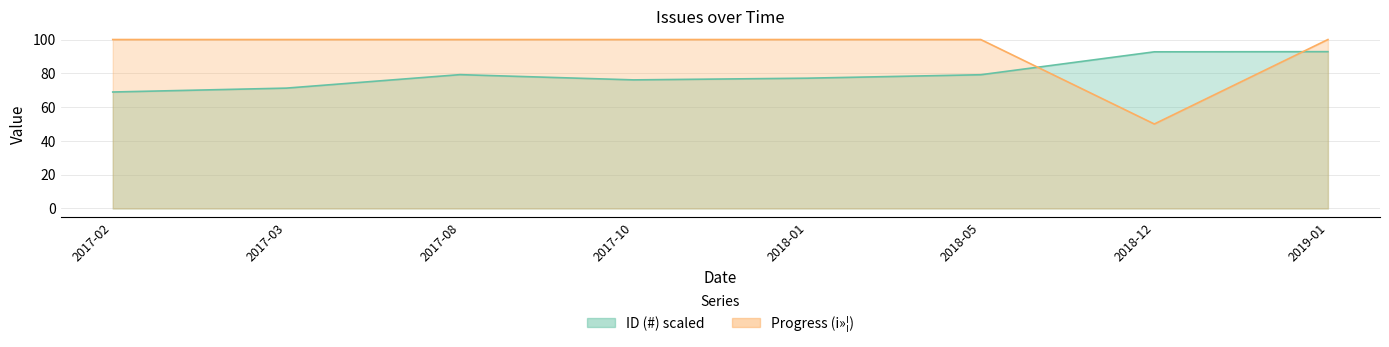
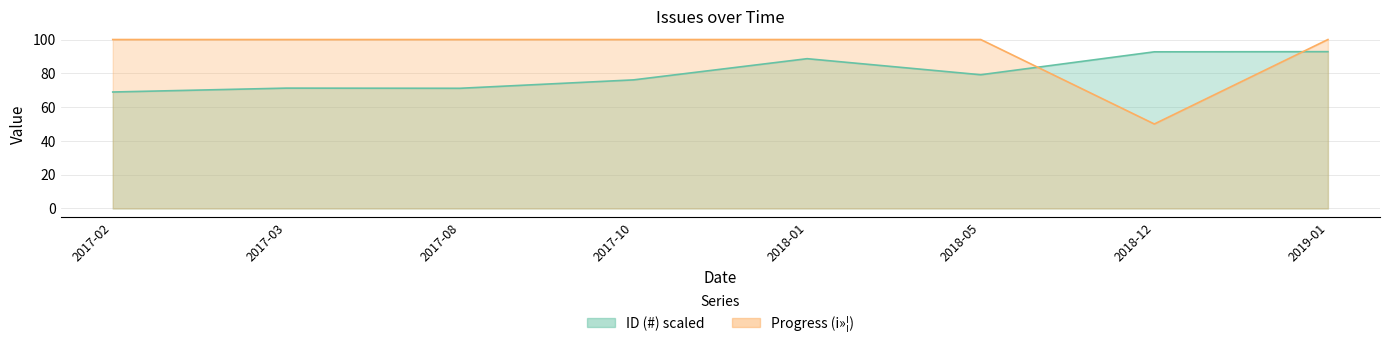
ID (#) scaled, 2017-08: 79 -> 71
ID (#) scaled, 2018-01: 77 -> 89
